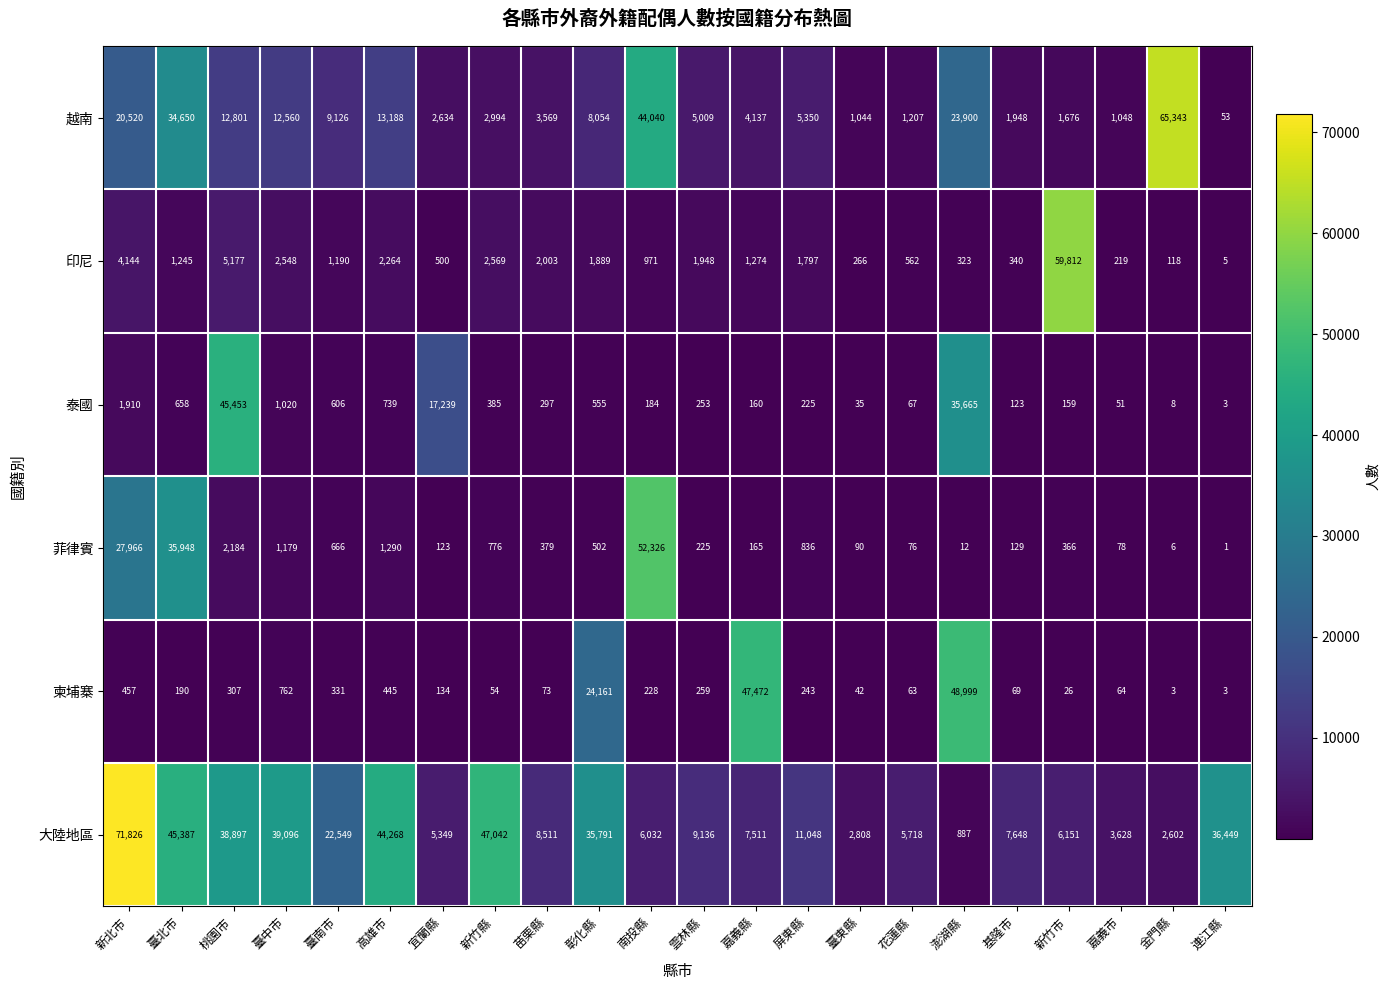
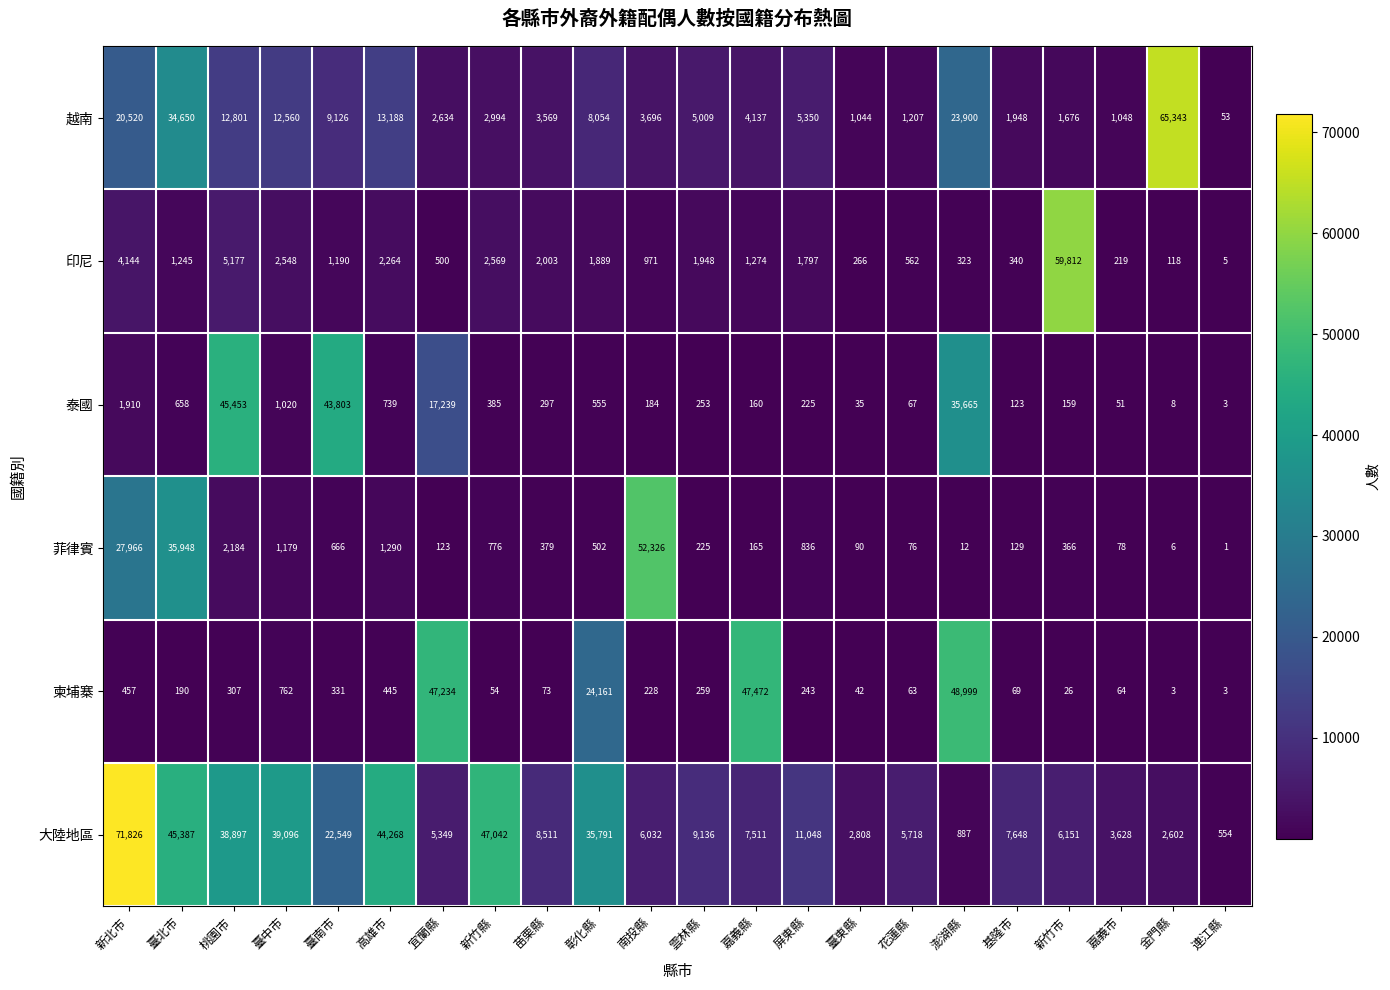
越南, 南投縣: 44,040 -> 3,696
泰國, 臺南市: 606 -> 43,803
柬埔寨, 宜蘭縣: 134 -> 47,234
大陸地區, 連江縣: 36,449 -> 554
